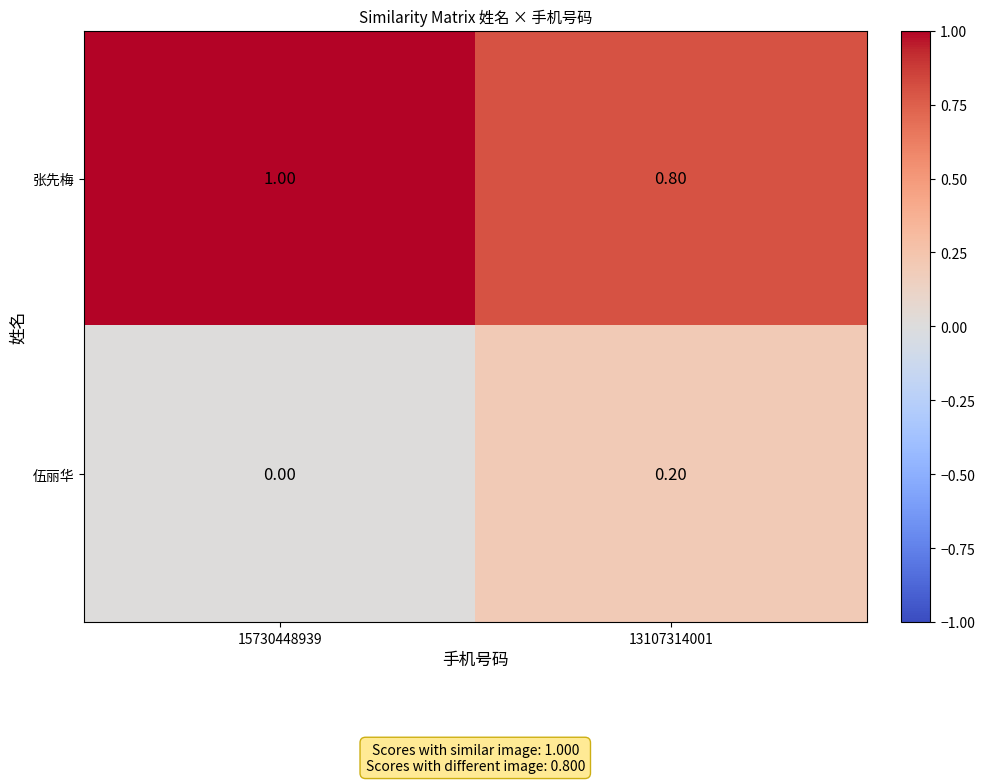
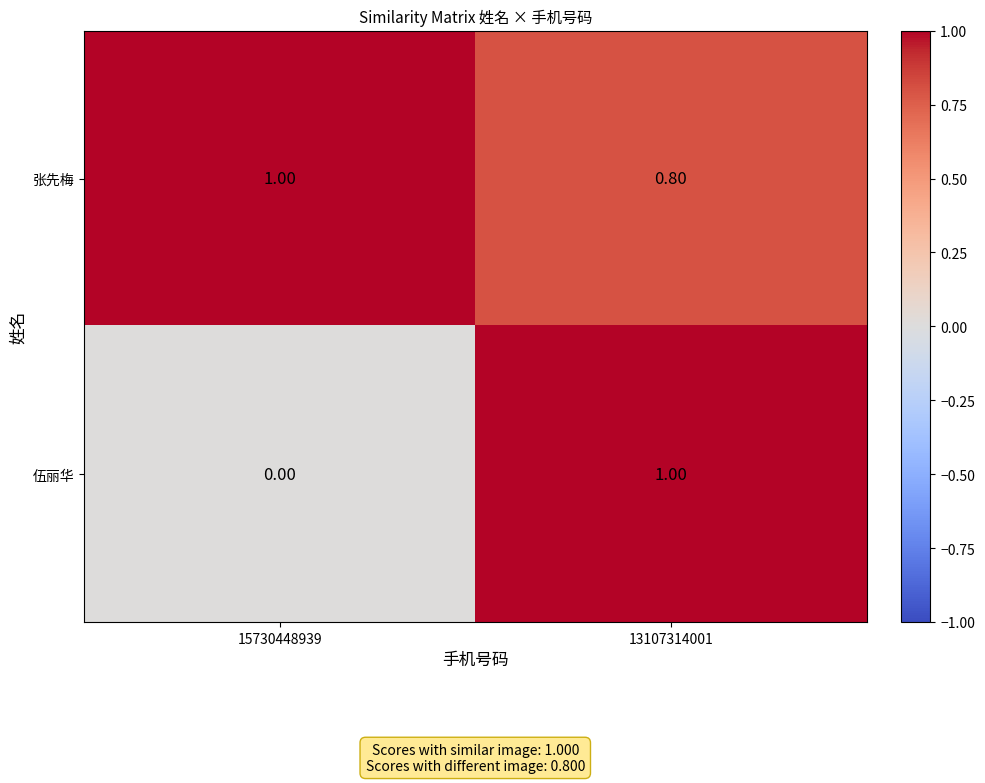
伍丽华, 13107314001: 0.20 -> 1.00
